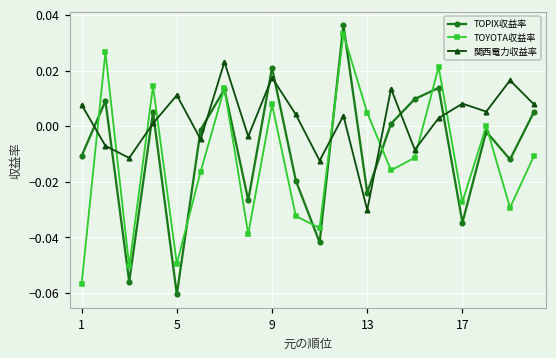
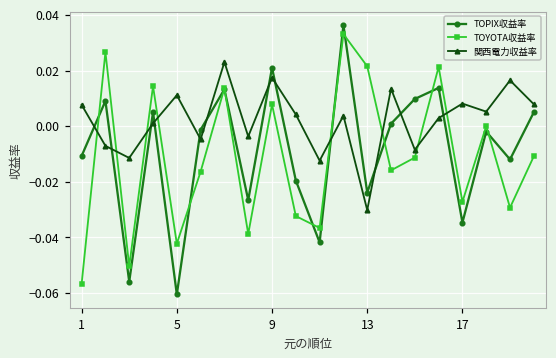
TOYOTA収益率, 5: -0.050 -> -0.042
TOYOTA収益率, 13: 0.005 -> 0.022
